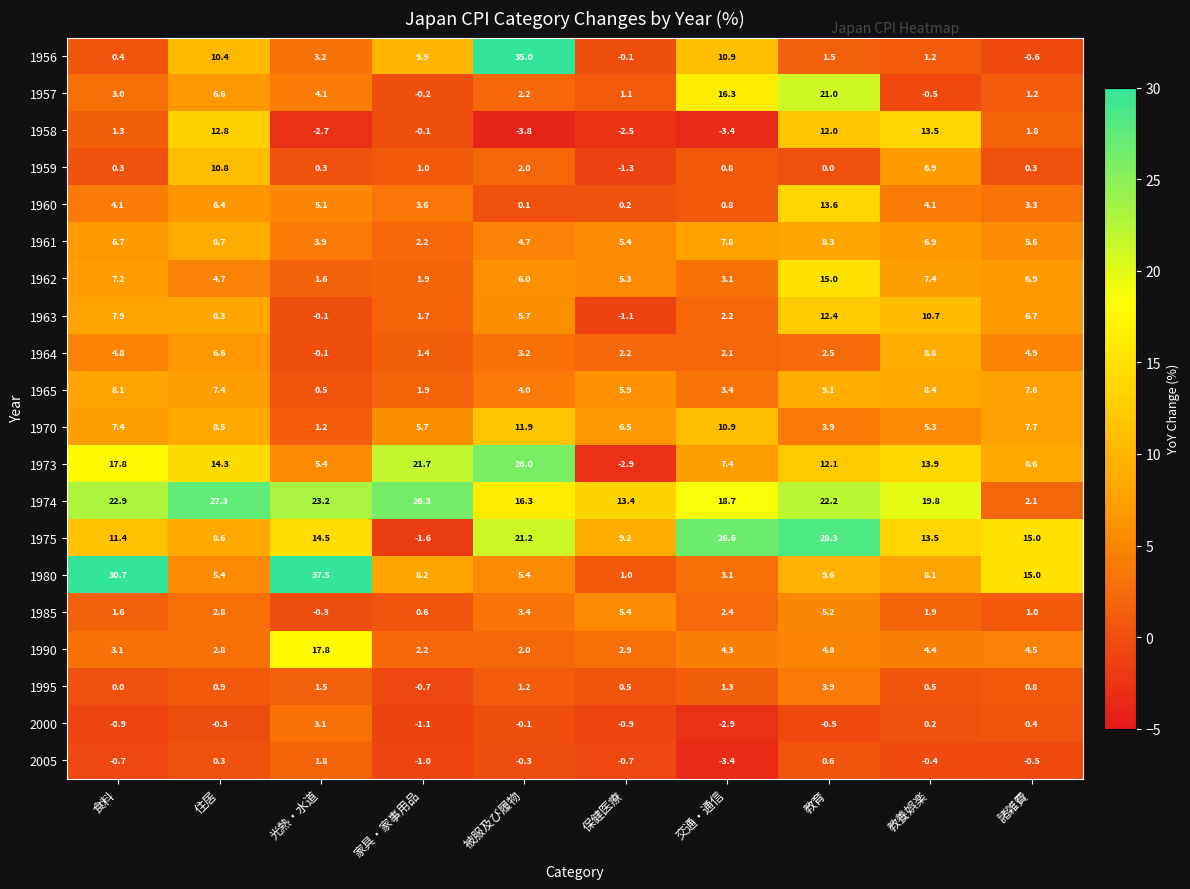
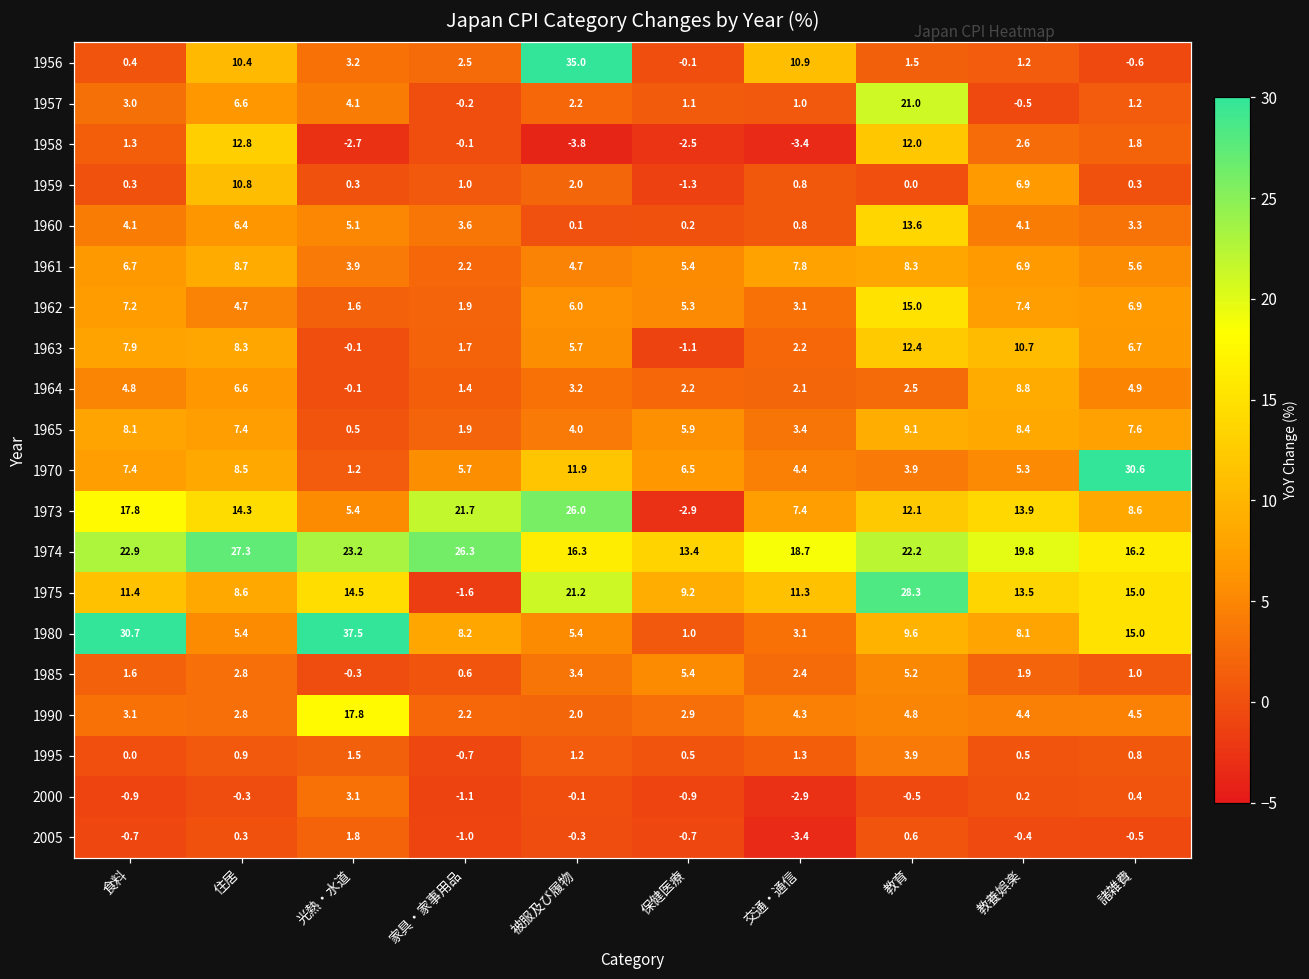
1956, 家具・家事用品: 9.9 -> 2.5
1957, 交通・通信: 16.3 -> 1.0
1958, 教養娯楽: 13.5 -> 2.6
1970, 交通・通信: 10.9 -> 4.4
1970, 諸雑費: 7.7 -> 30.6
1974, 諸雑費: 2.1 -> 16.2
1975, 交通・通信: 26.6 -> 11.3
